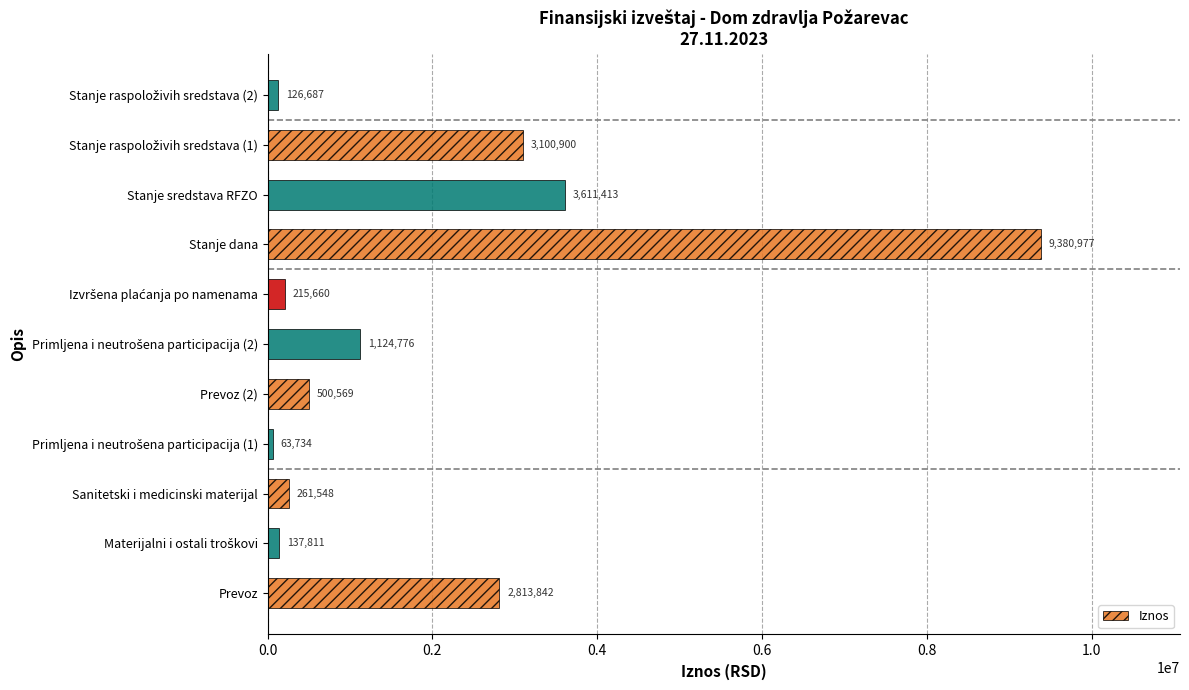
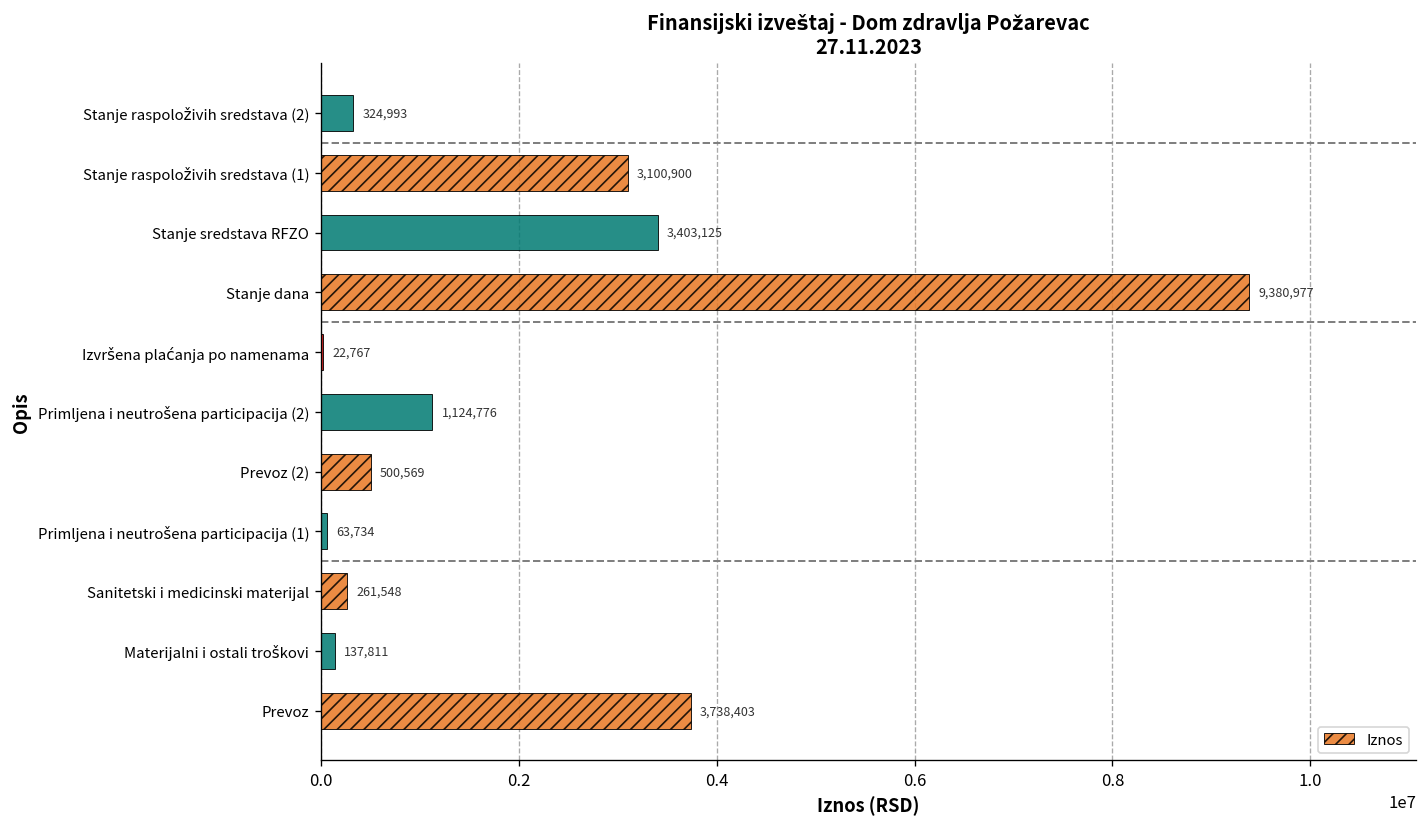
Stanje raspoloživih sredstava (2): 126,687 -> 324,993
Stanje sredstava RFZO: 3,611,413 -> 3,403,125
Izvršena plaćanja po namenama: 215,660 -> 22,767
Prevoz: 2,813,842 -> 3,738,403
